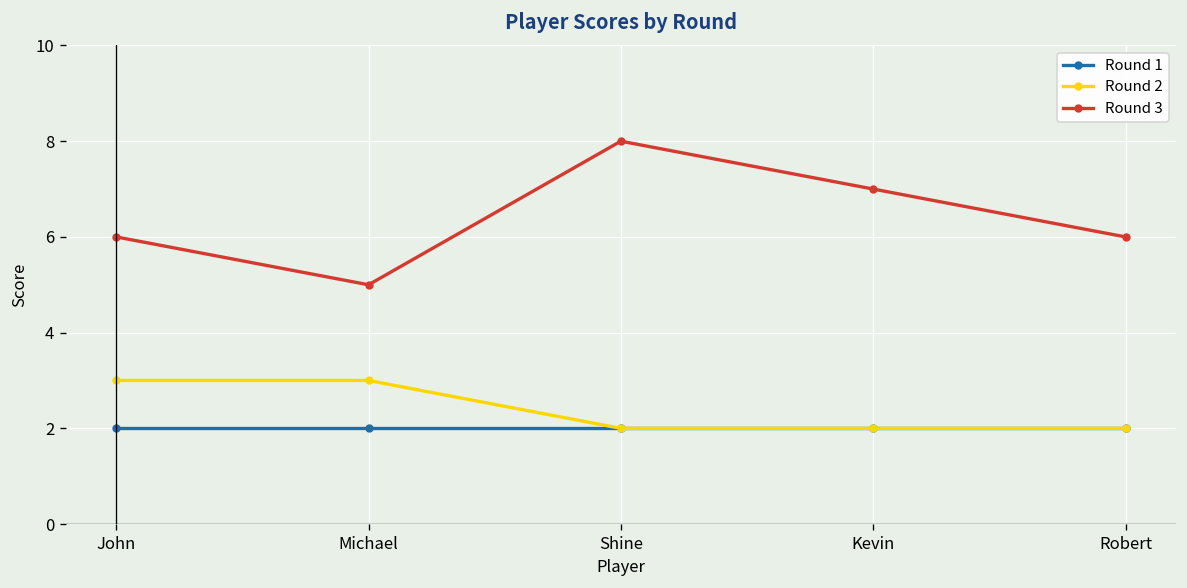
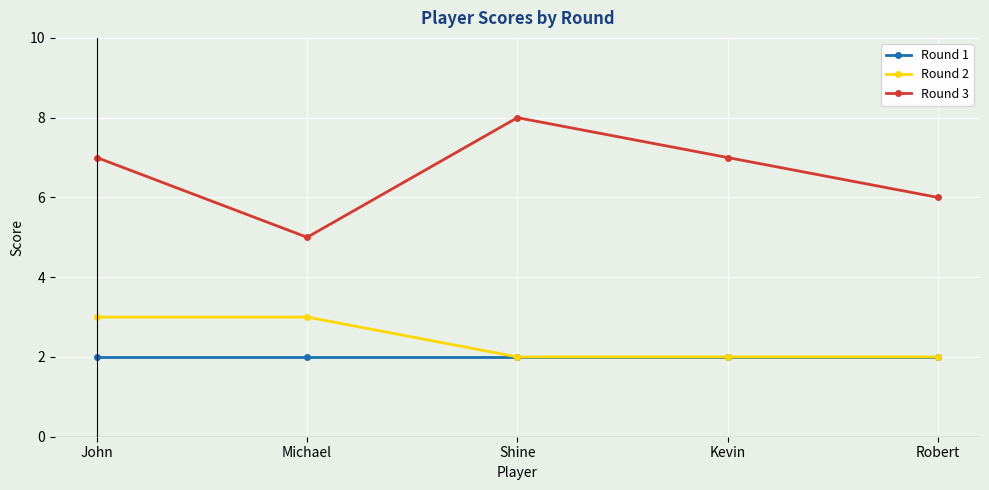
Round 3, John: 6 -> 7
